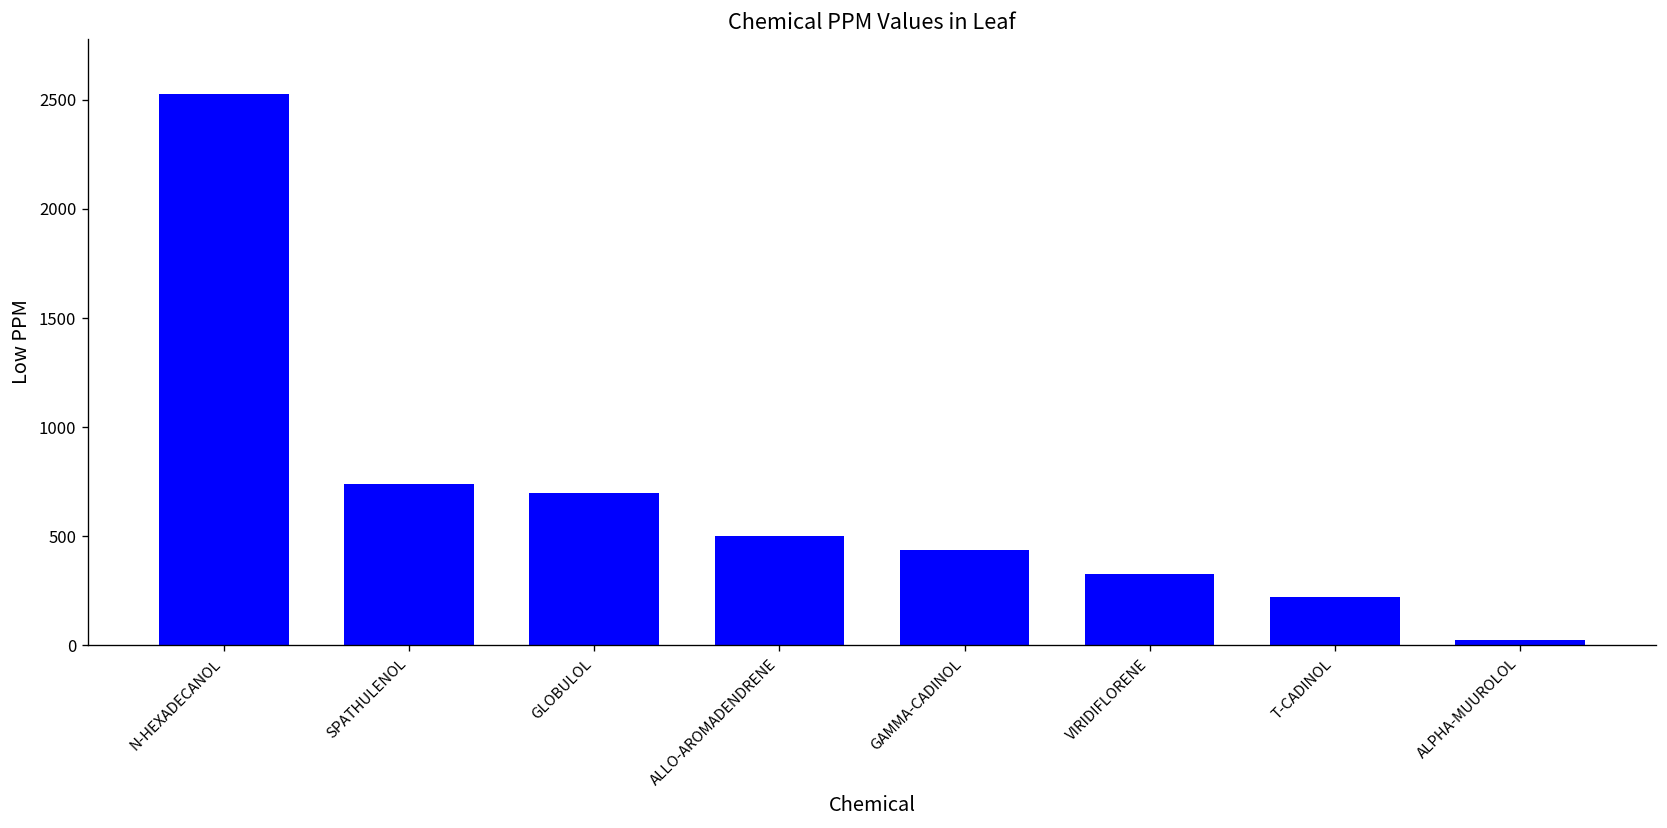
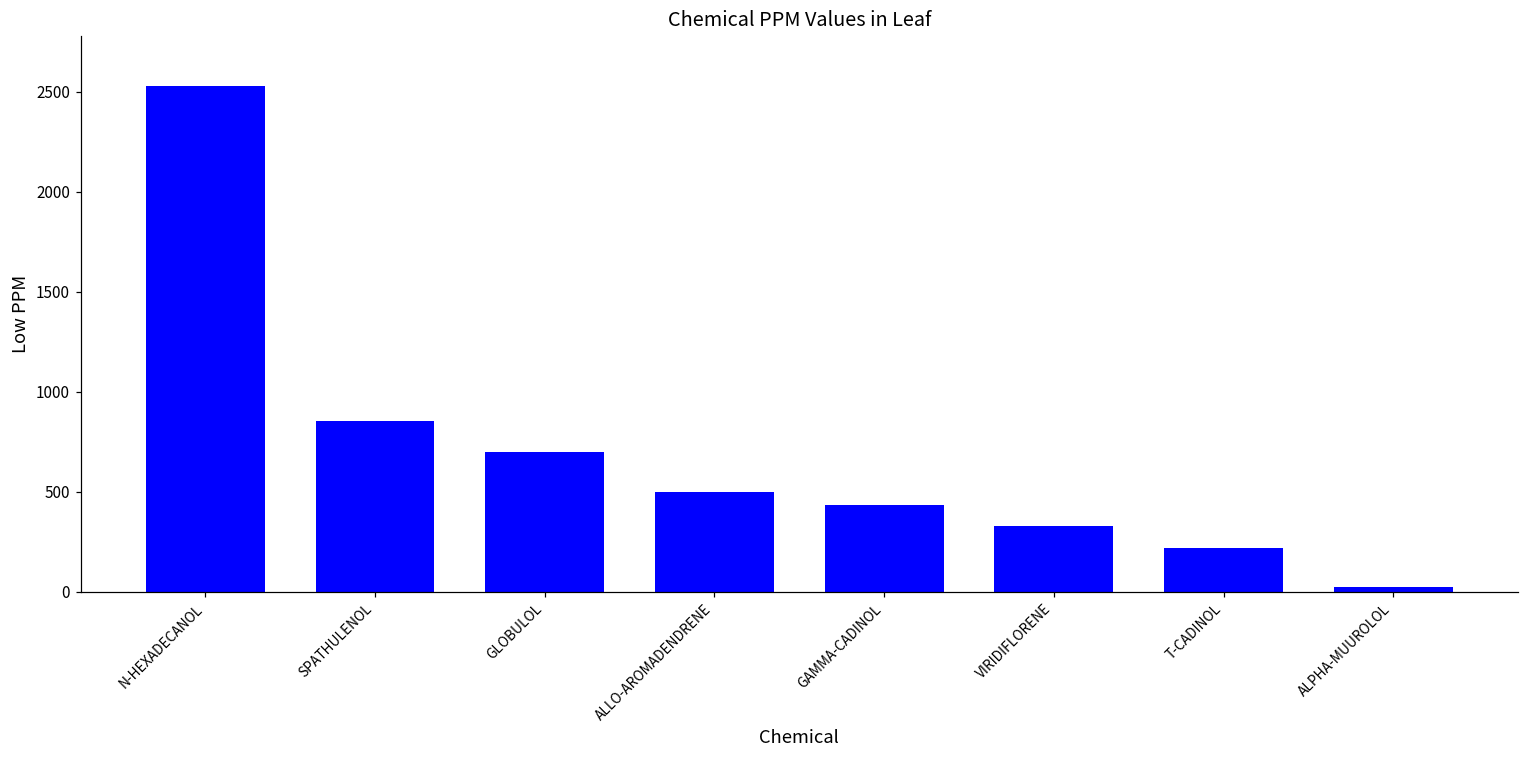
SPATHULENOL: 740 -> 850
